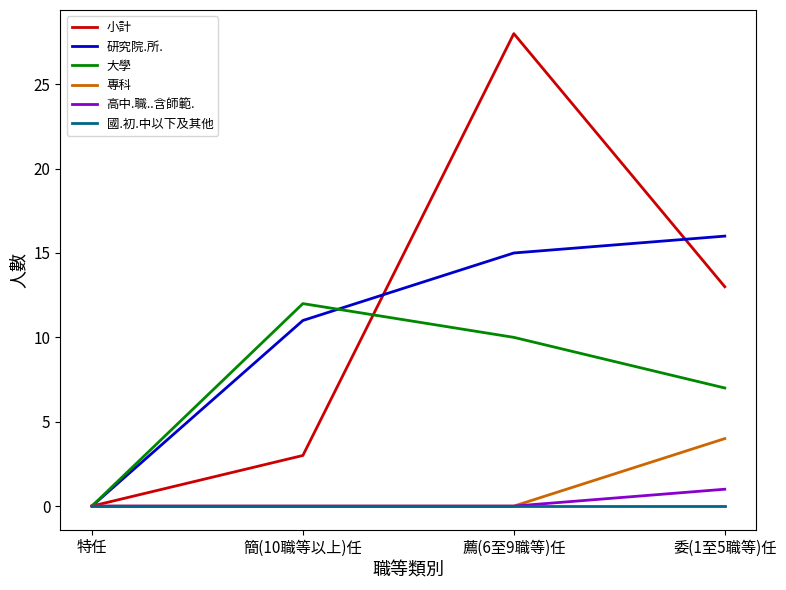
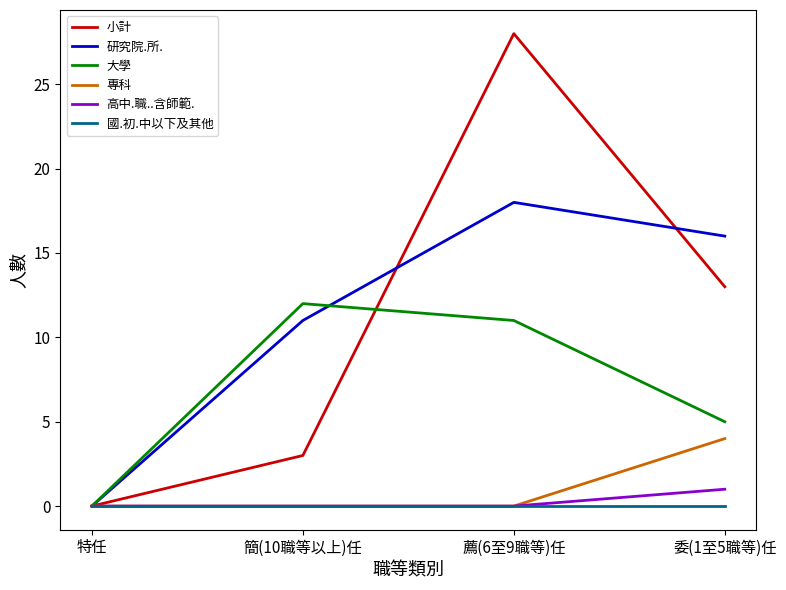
研究院.所., 薦(6至9職等)任: 15 -> 18
大學, 薦(6至9職等)任: 10 -> 11
大學, 委(1至5職等)任: 7 -> 5
